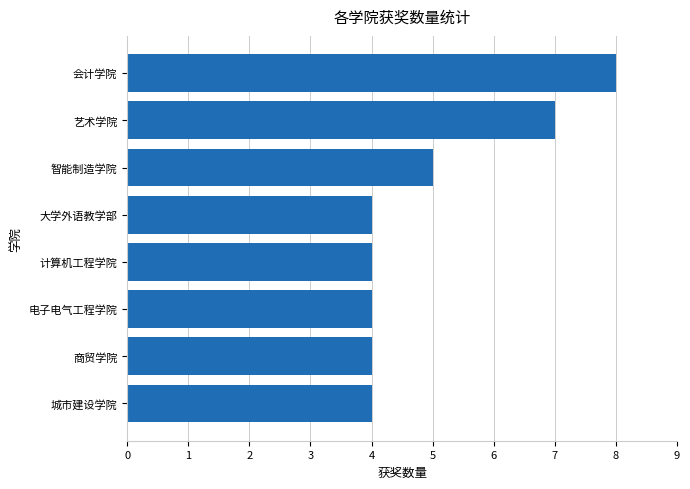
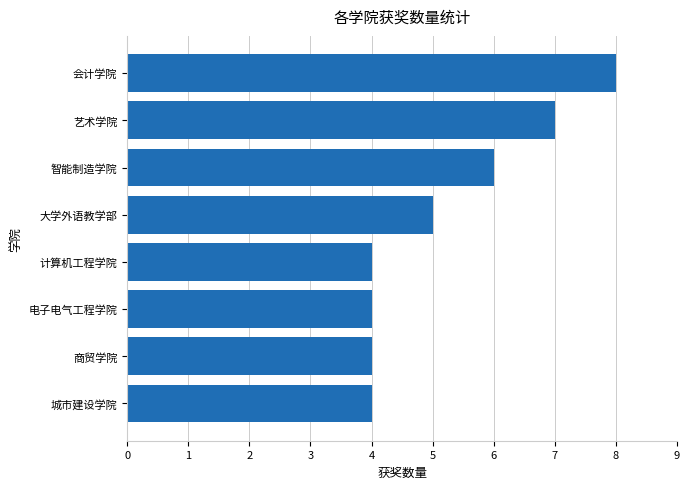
智能制造学院: 5 -> 6
大学外语教学部: 4 -> 5
